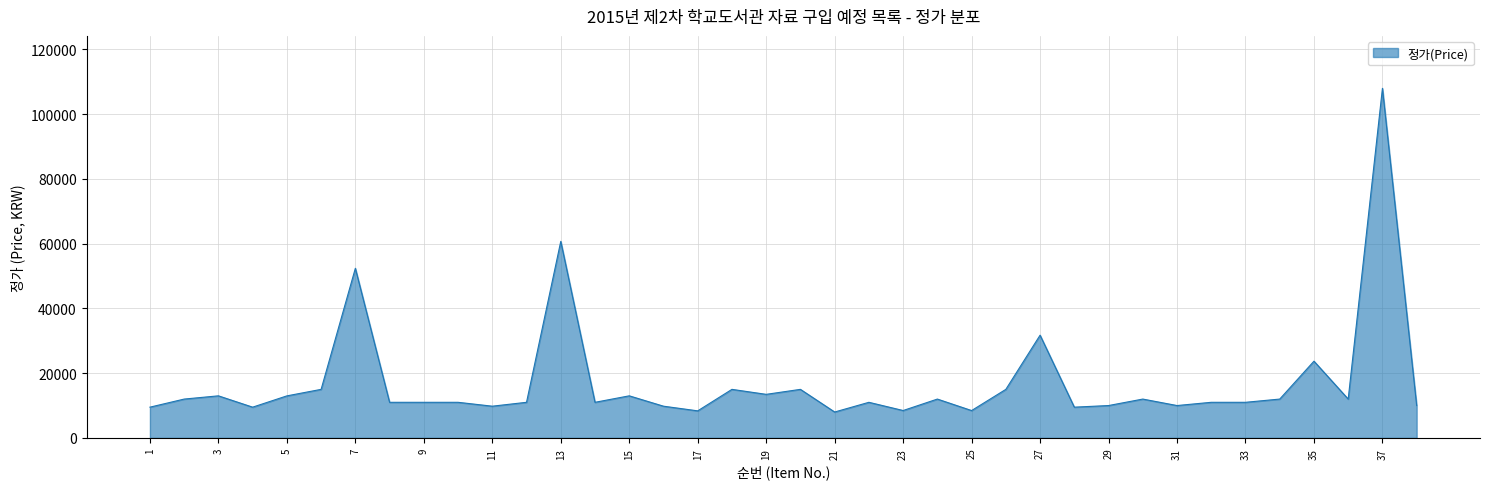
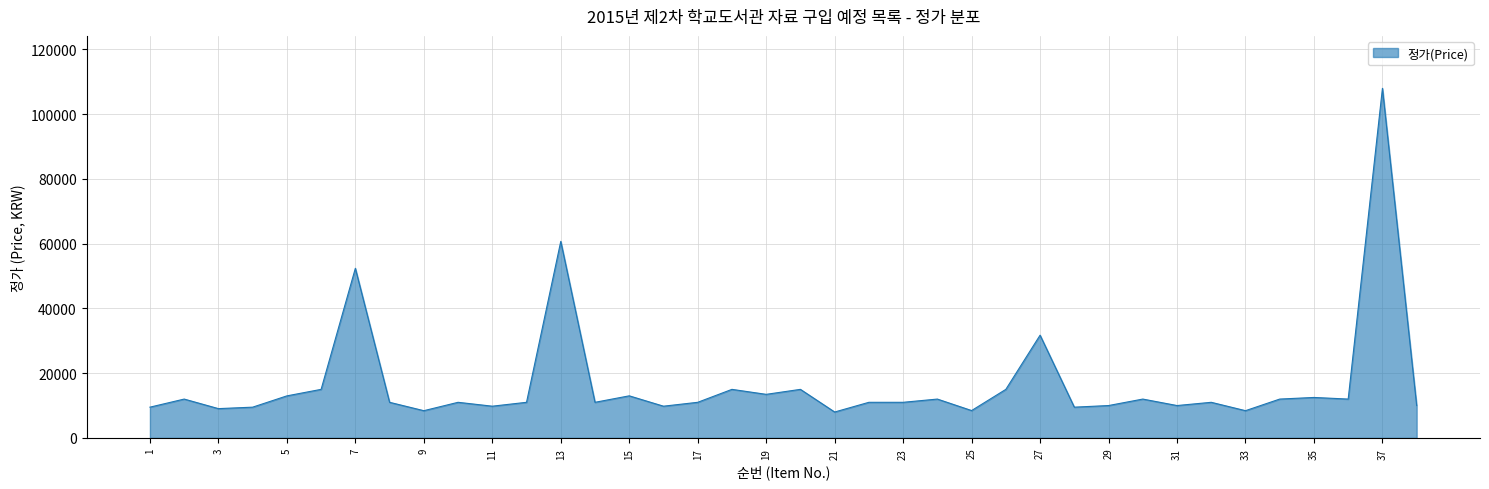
3: 13000 -> 9000
9: 11000 -> 8000
17: 8000 -> 11000
23: 8000 -> 11000
33: 11000 -> 8000
35: 24000 -> 13000
